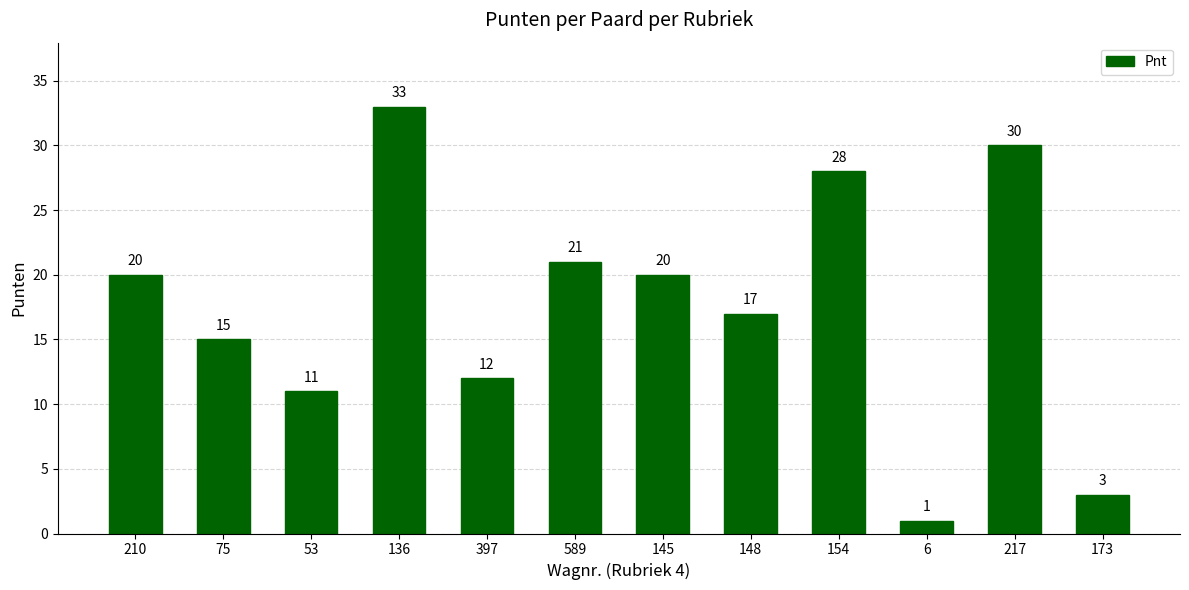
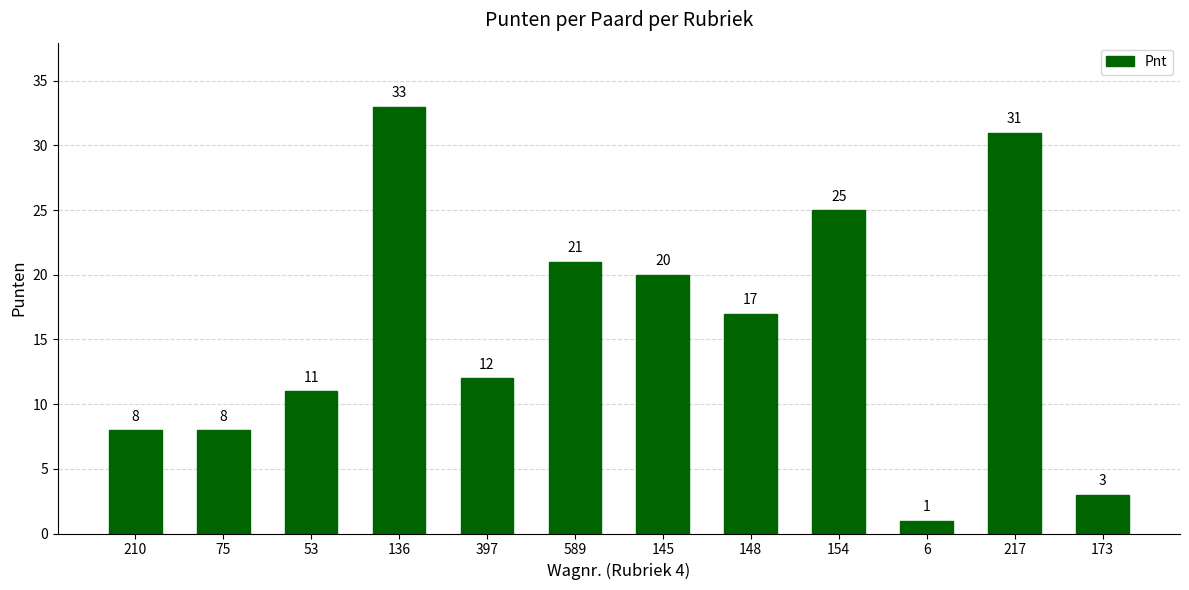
210: 20 -> 8
75: 15 -> 8
154: 28 -> 25
217: 30 -> 31
